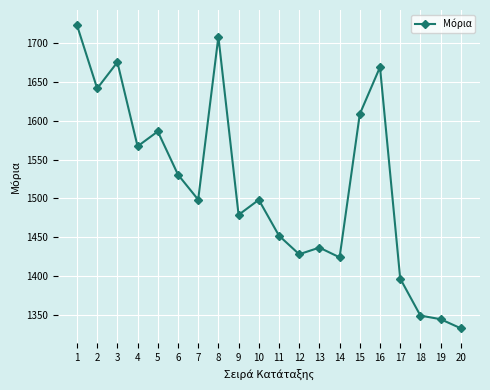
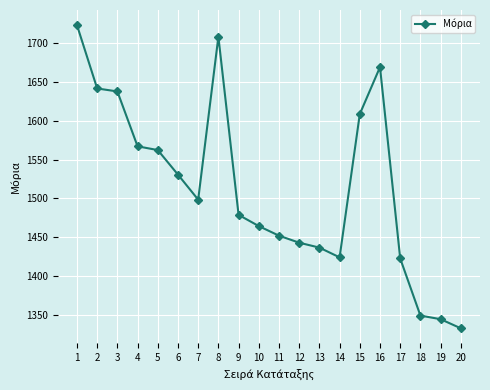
3: 1670 -> 1640
5: 1590 -> 1560
10: 1500 -> 1460
12: 1430 -> 1440
17: 1400 -> 1420
